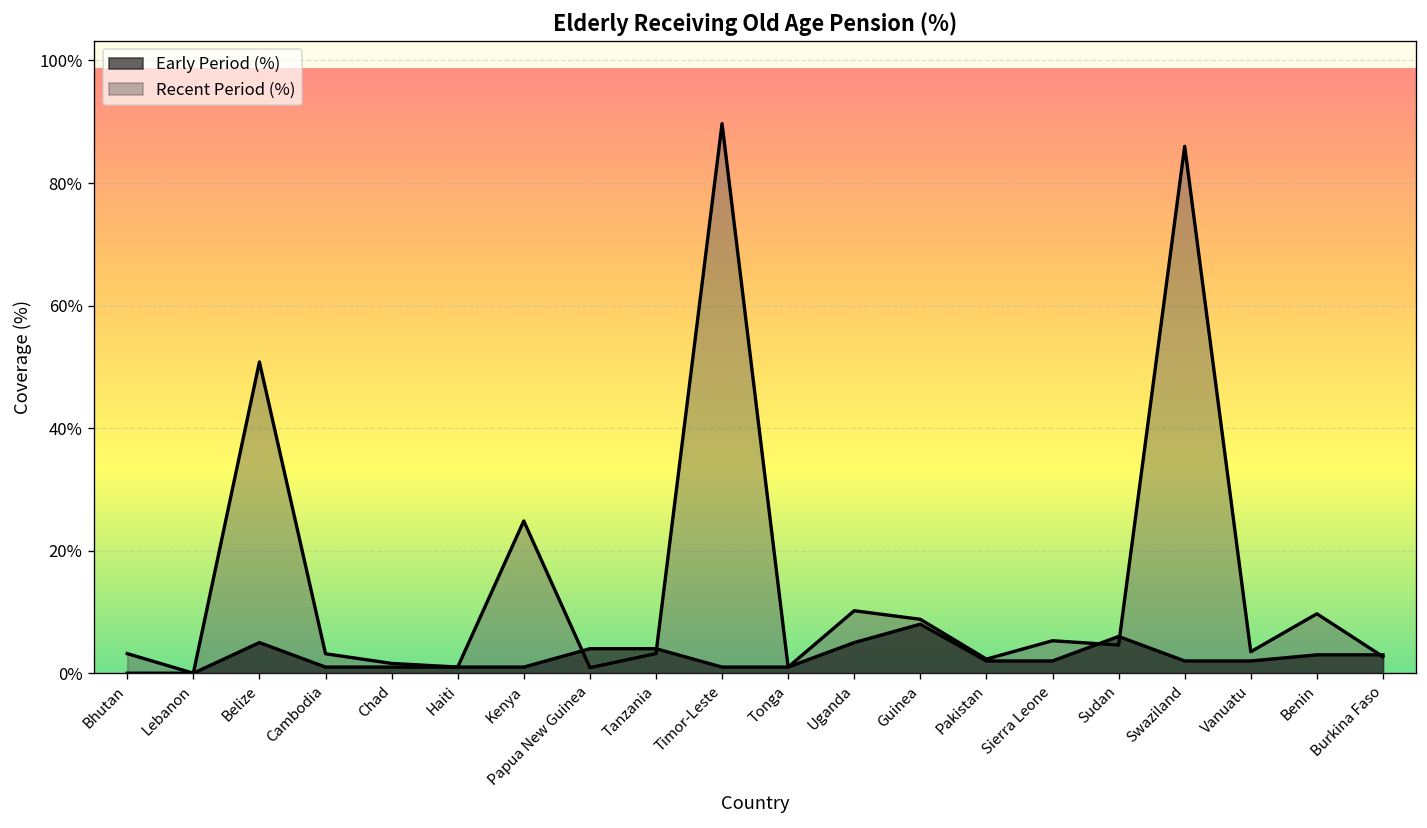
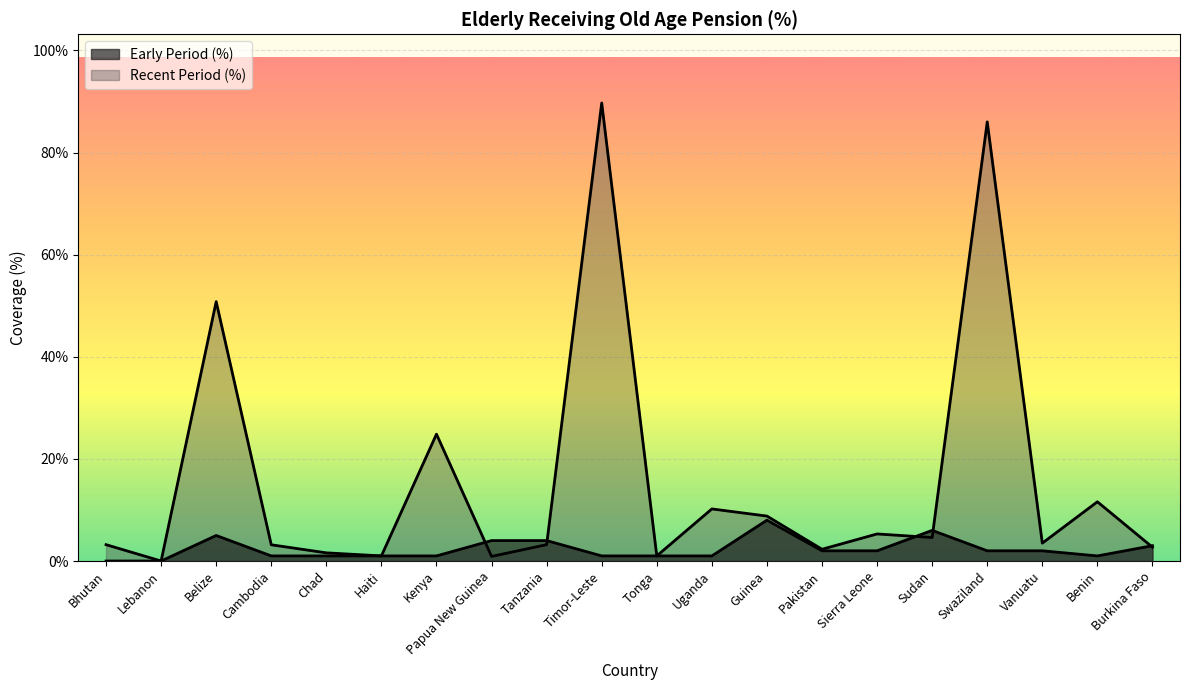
Early Period (%), Uganda: 5% -> 1%
Early Period (%), Benin: 3% -> 1%
Recent Period (%), Benin: 10% -> 12%
